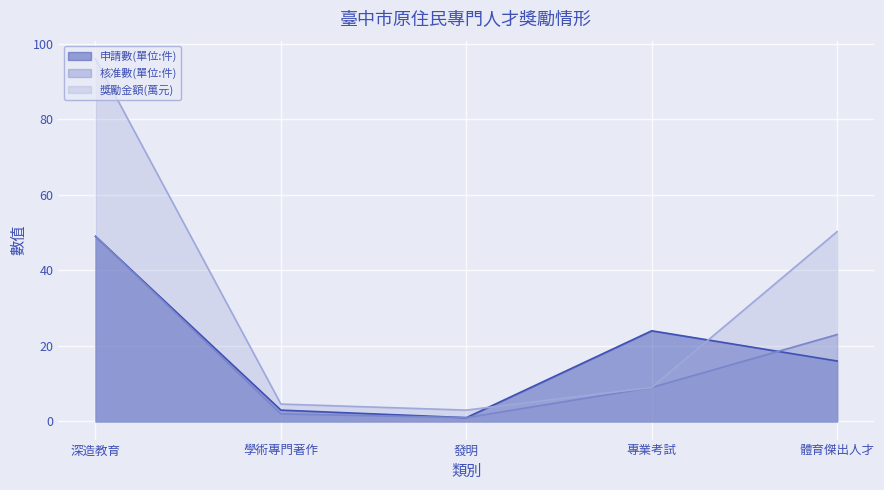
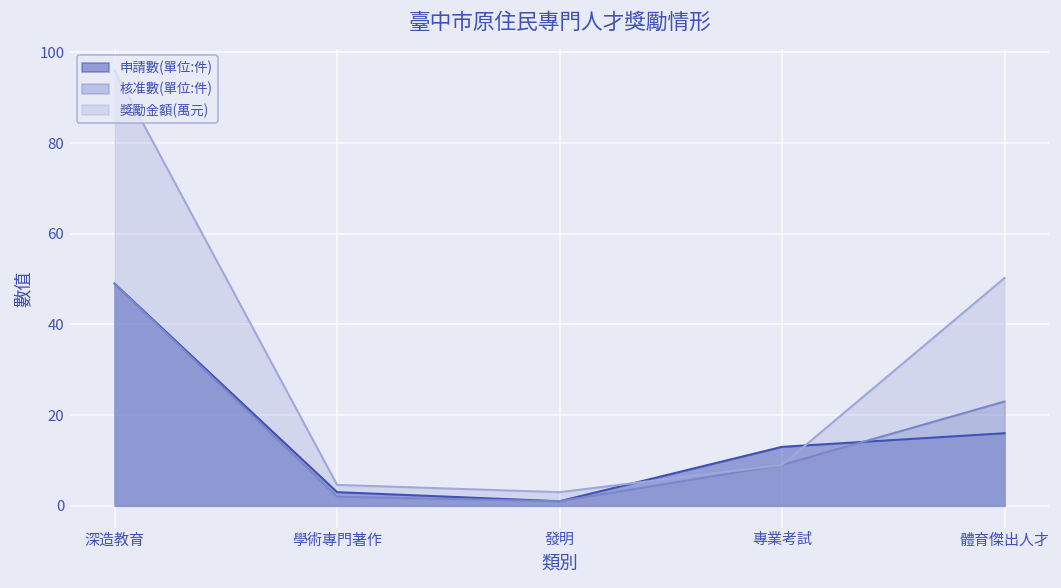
申請數(單位:件), 專業考試: 24 -> 13
